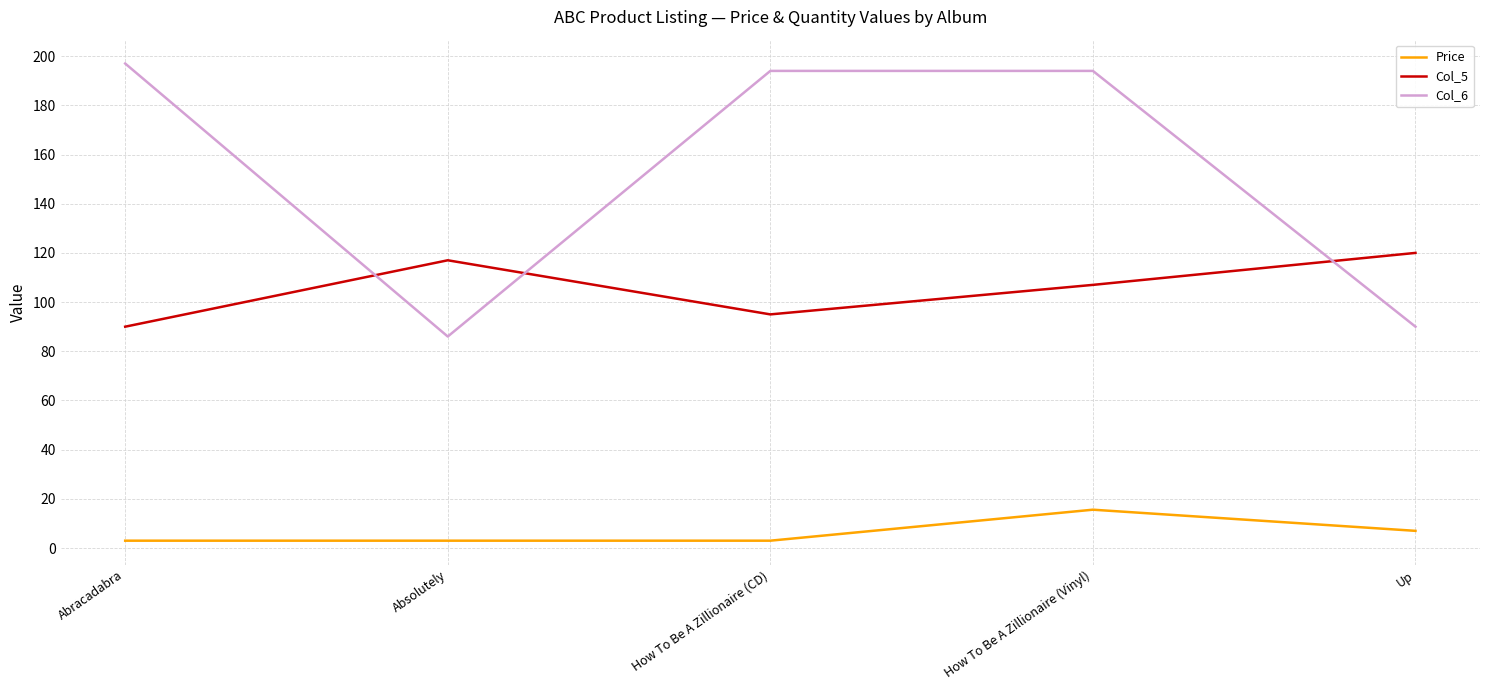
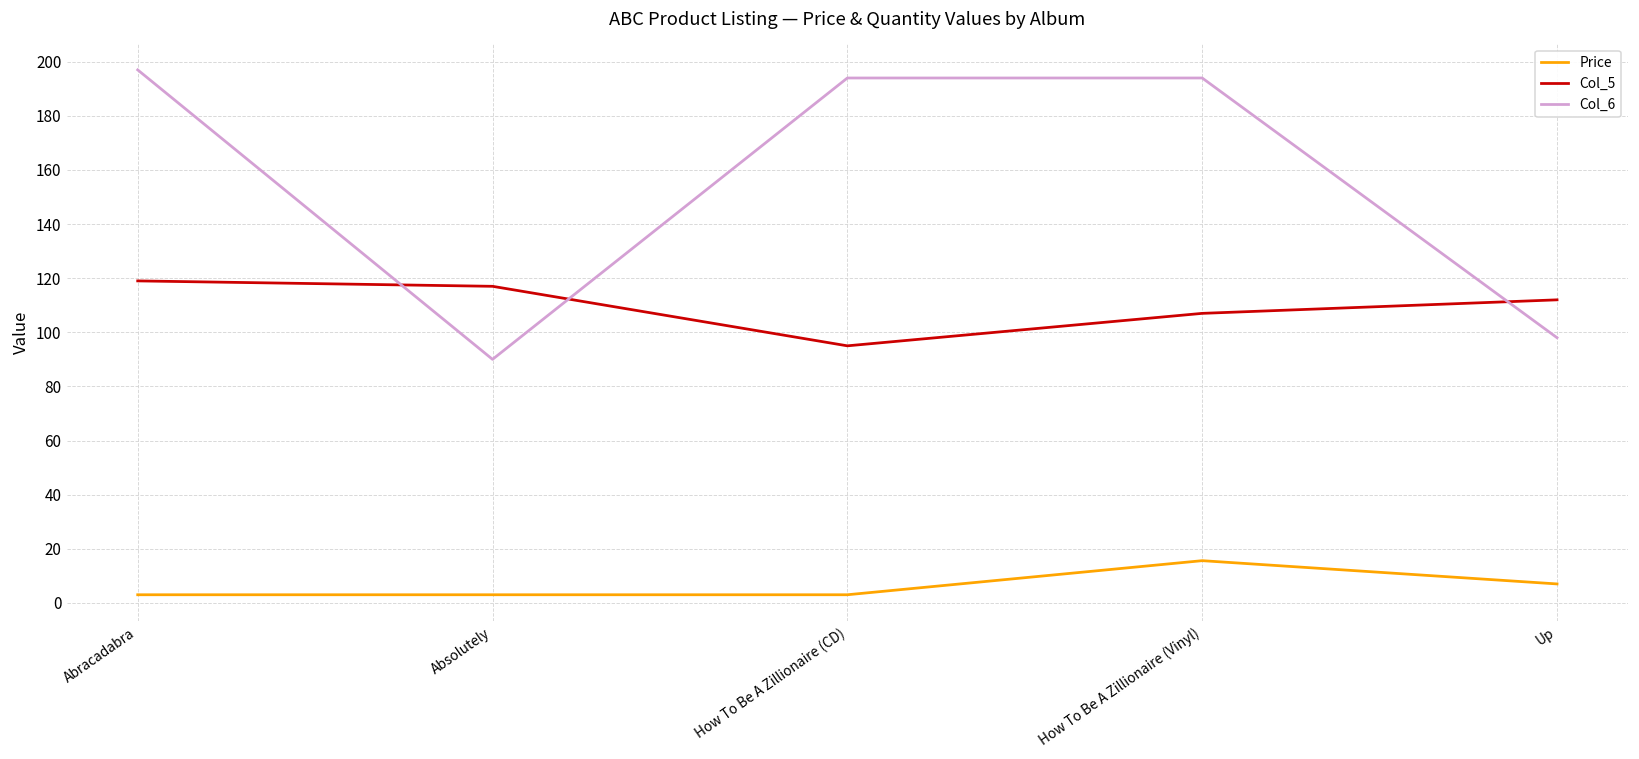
Col_5, Abracadabra: 90 -> 119
Col_6, Absolutely: 86 -> 90
Col_5, Up: 120 -> 112
Col_6, Up: 90 -> 98
